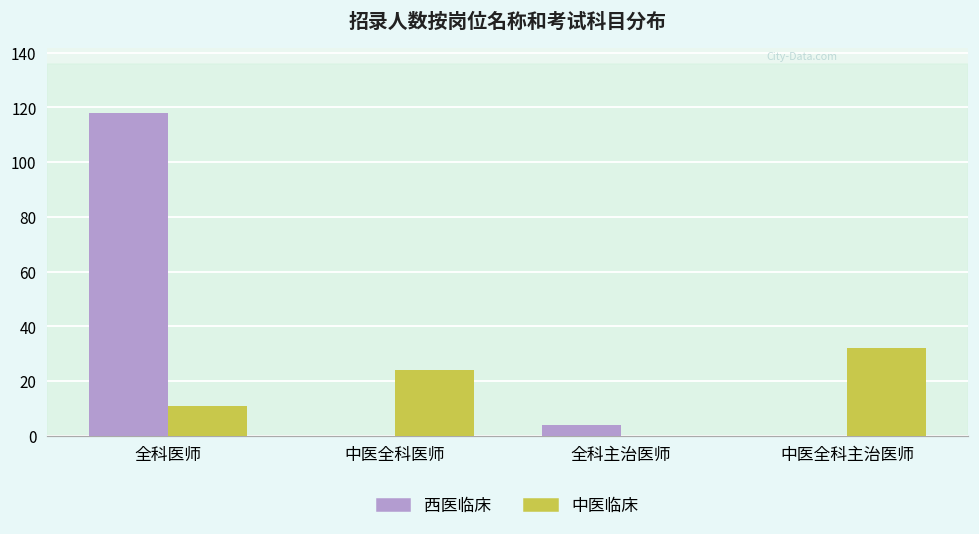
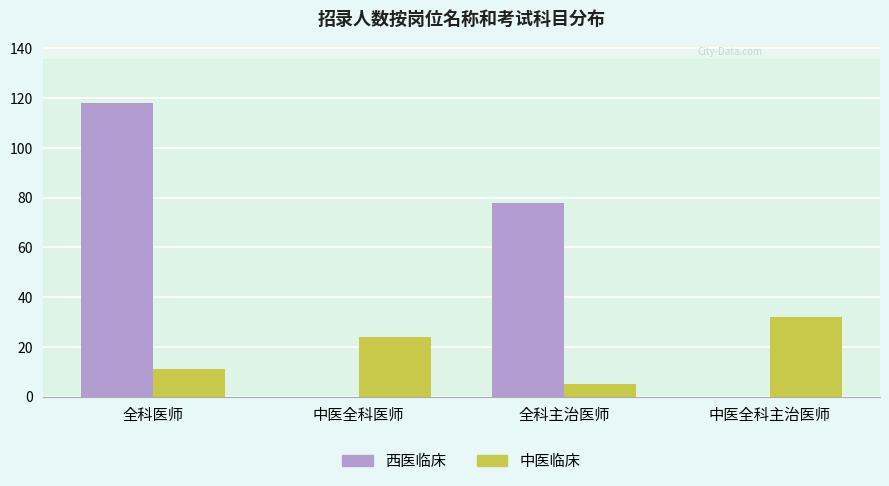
西医临床, 全科主治医师: 4 -> 78
中医临床, 全科主治医师: 0 -> 5
